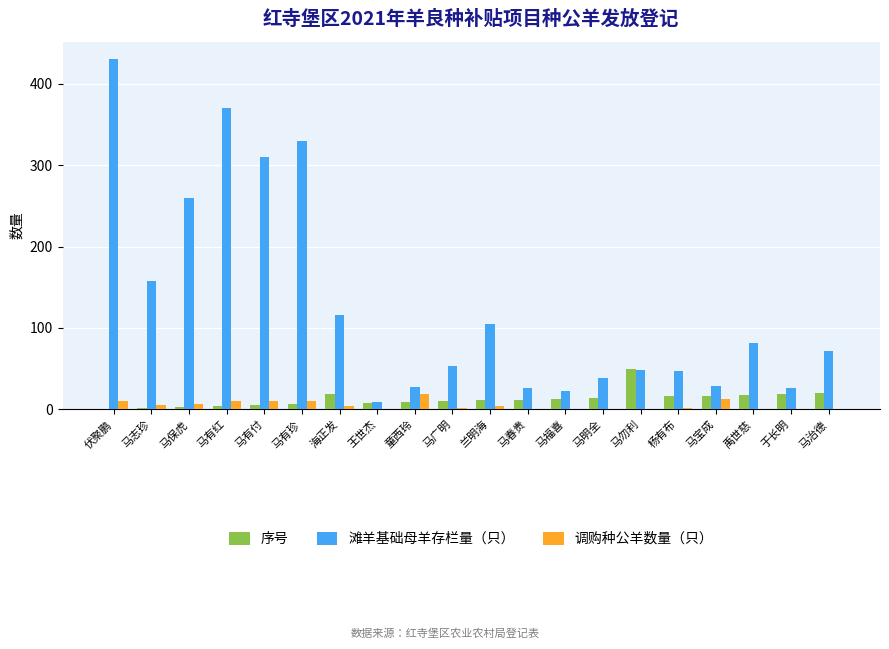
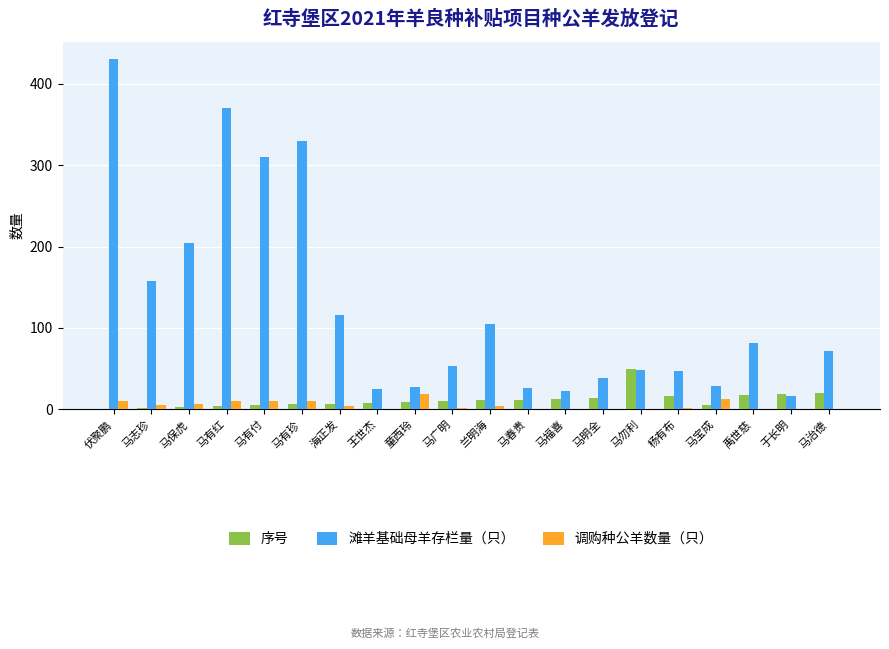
滩羊基础母羊存栏量（只）, 马保虎: 260 -> 200
序号, 海正发: 20 -> 10
滩羊基础母羊存栏量（只）, 王世杰: 10 -> 30
序号, 马宝成: 20 -> 10
滩羊基础母羊存栏量（只）, 于长明: 30 -> 20
